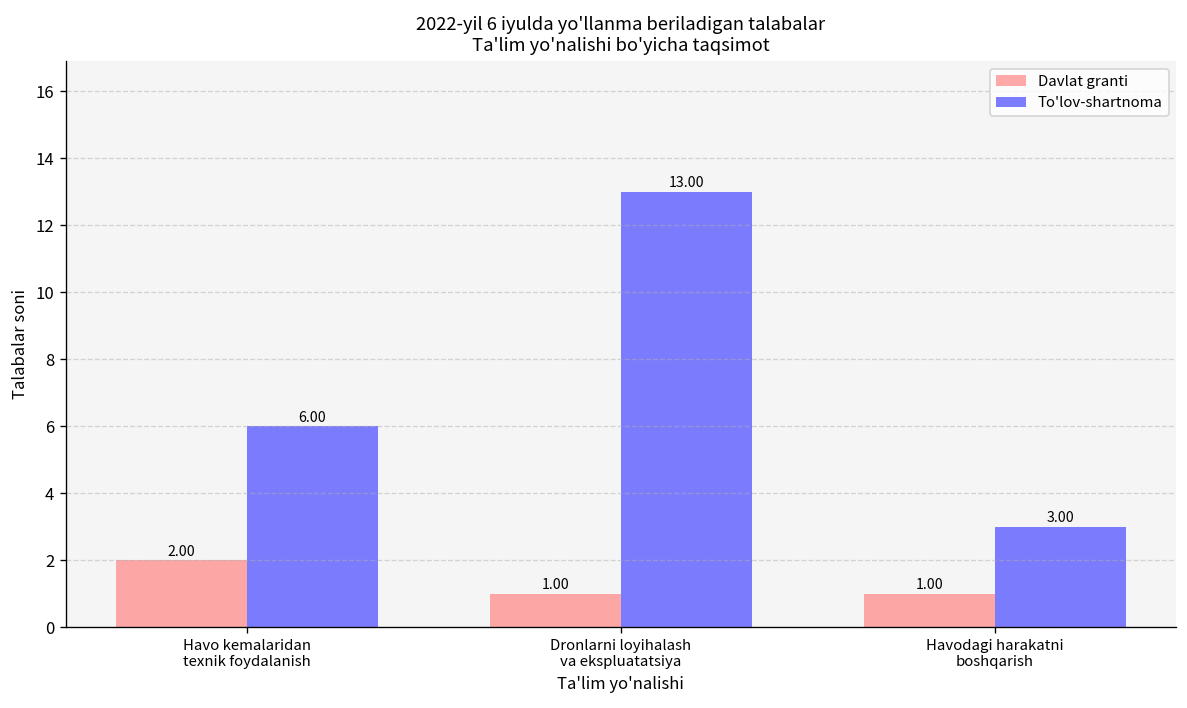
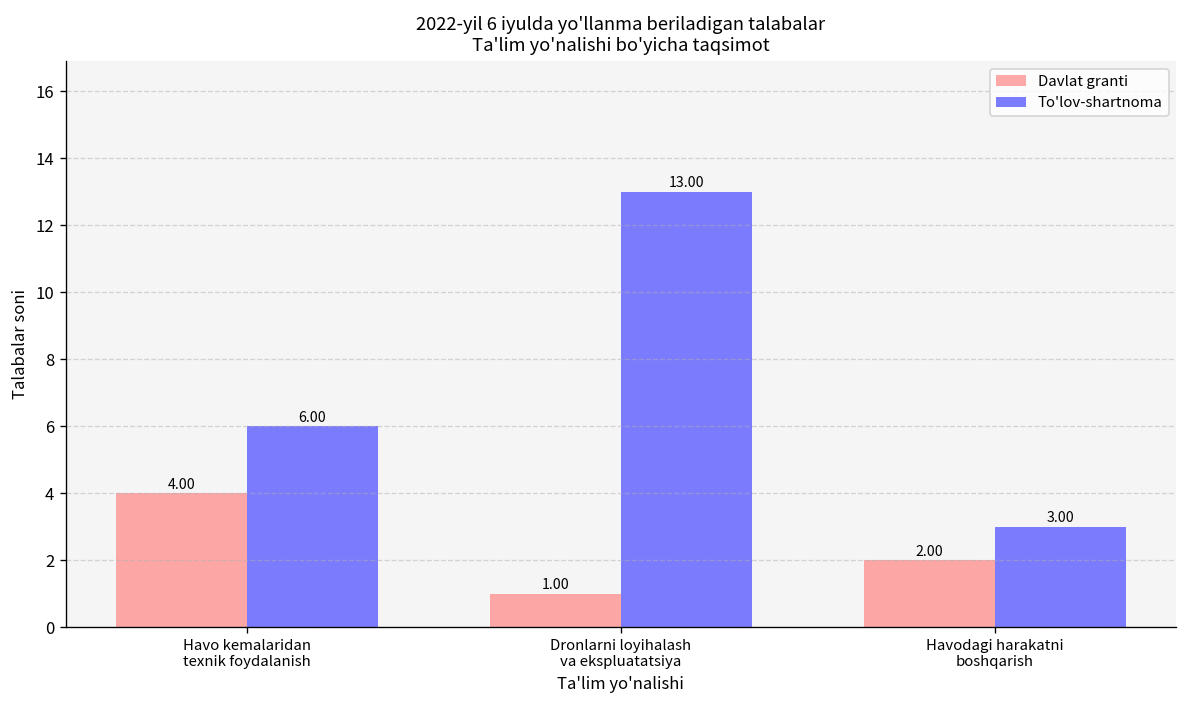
Davlat granti, Havo kemalaridan texnik foydalanish: 2.00 -> 4.00
Davlat granti, Havodagi harakatni boshqarish: 1.00 -> 2.00
